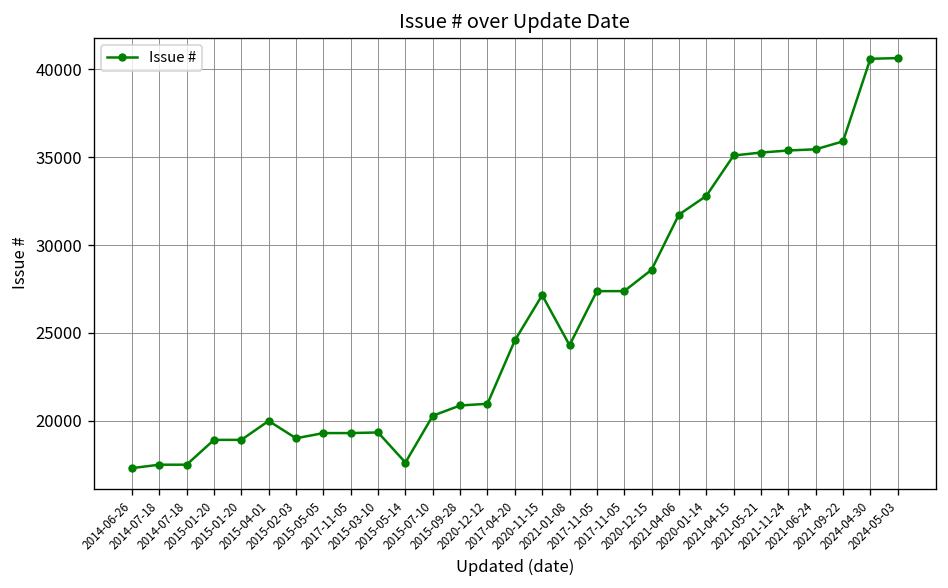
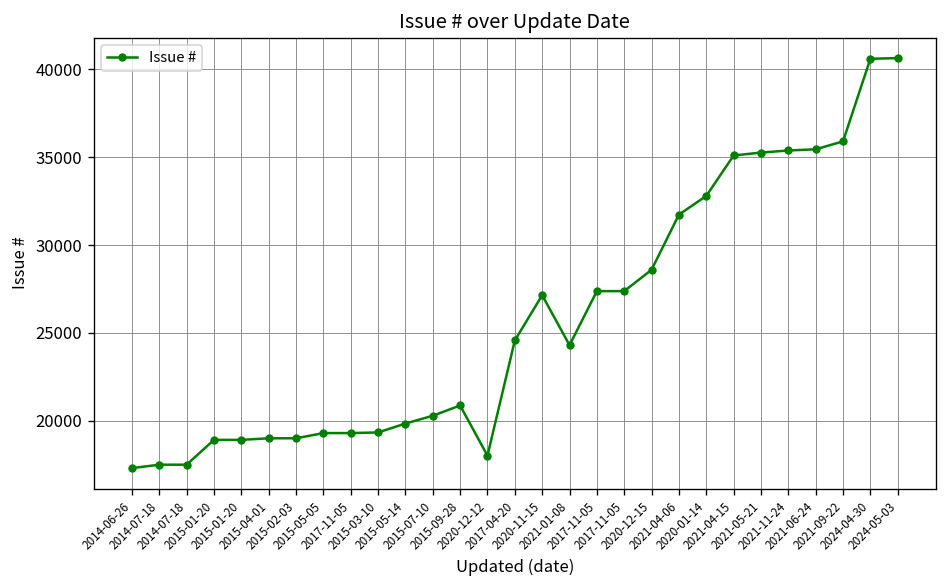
2015-04-01: 20000 -> 19000
2015-05-14: 17600 -> 19800
2020-12-12: 21000 -> 18000
